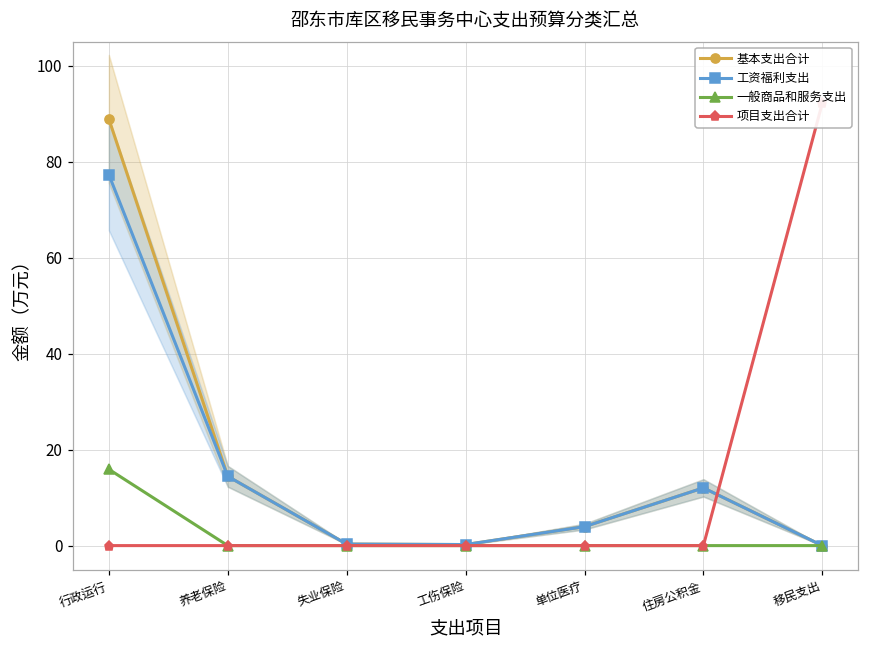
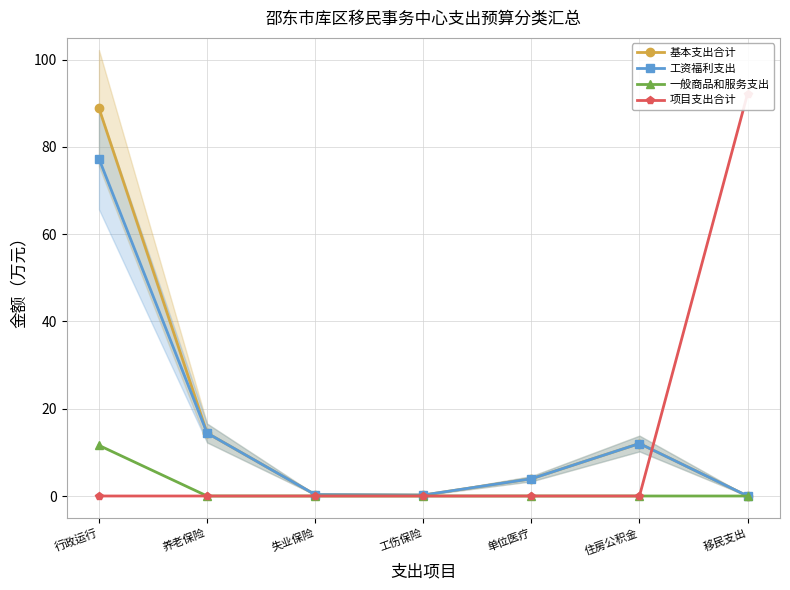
一般商品和服务支出, 行政运行: 16 -> 12
